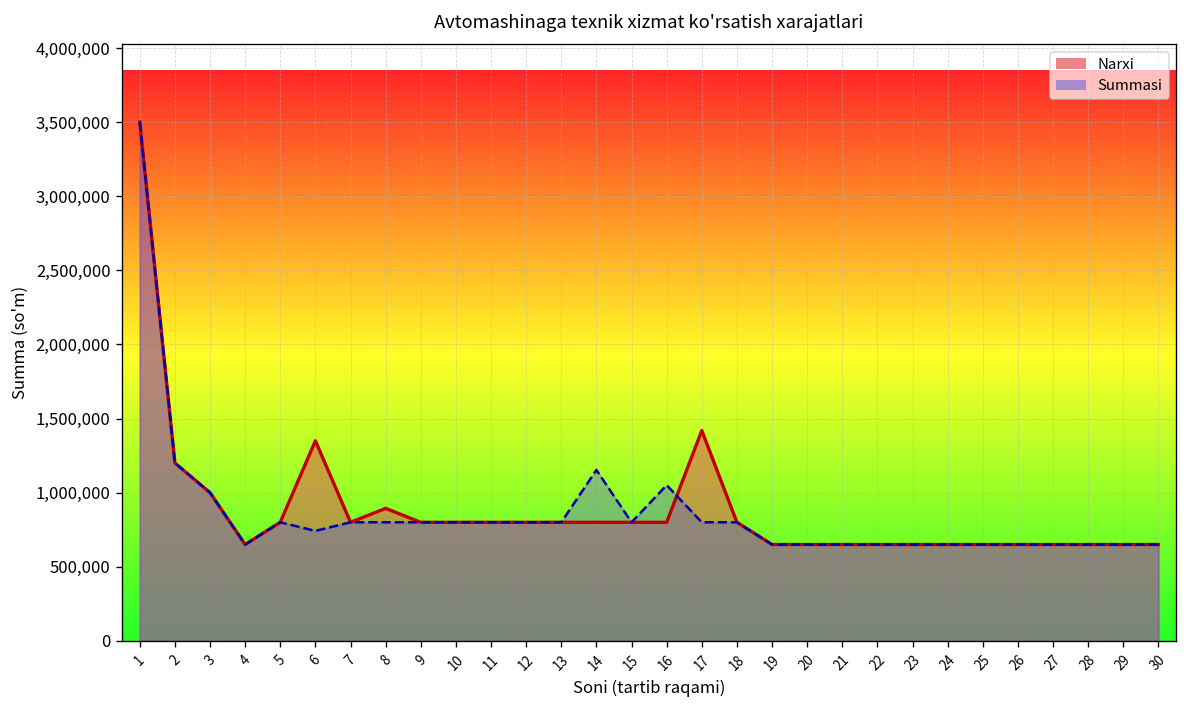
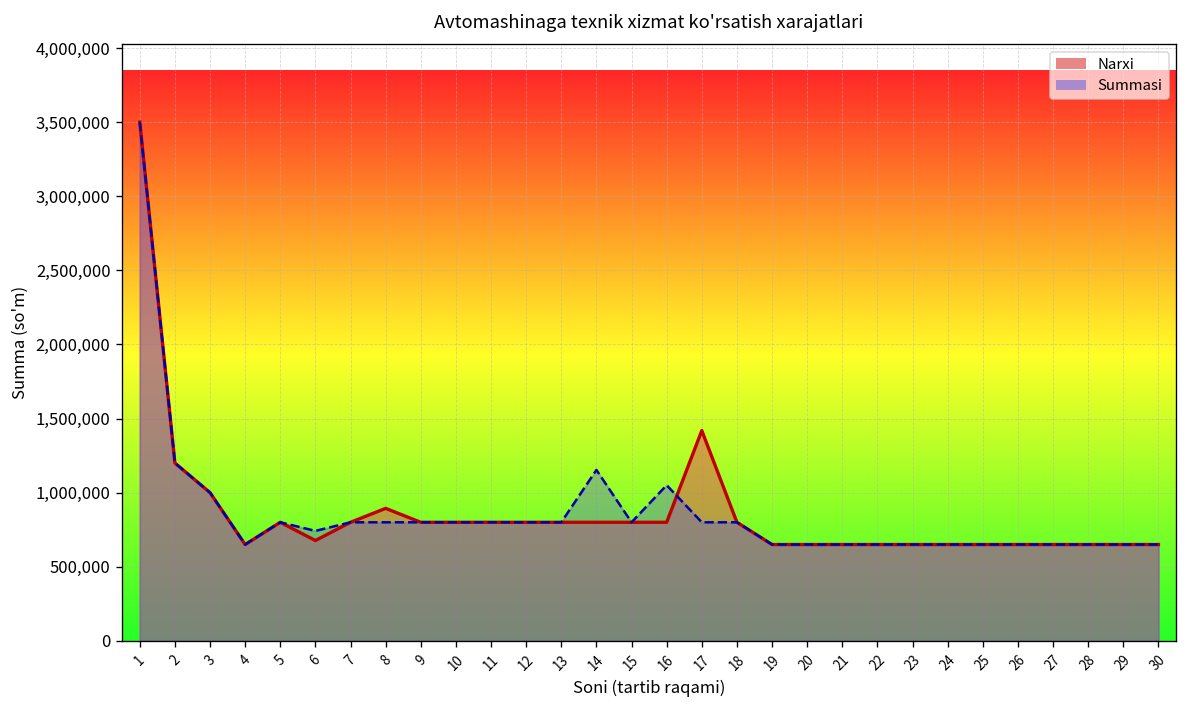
Narxi, 6: 1,350,000 -> 680,000
